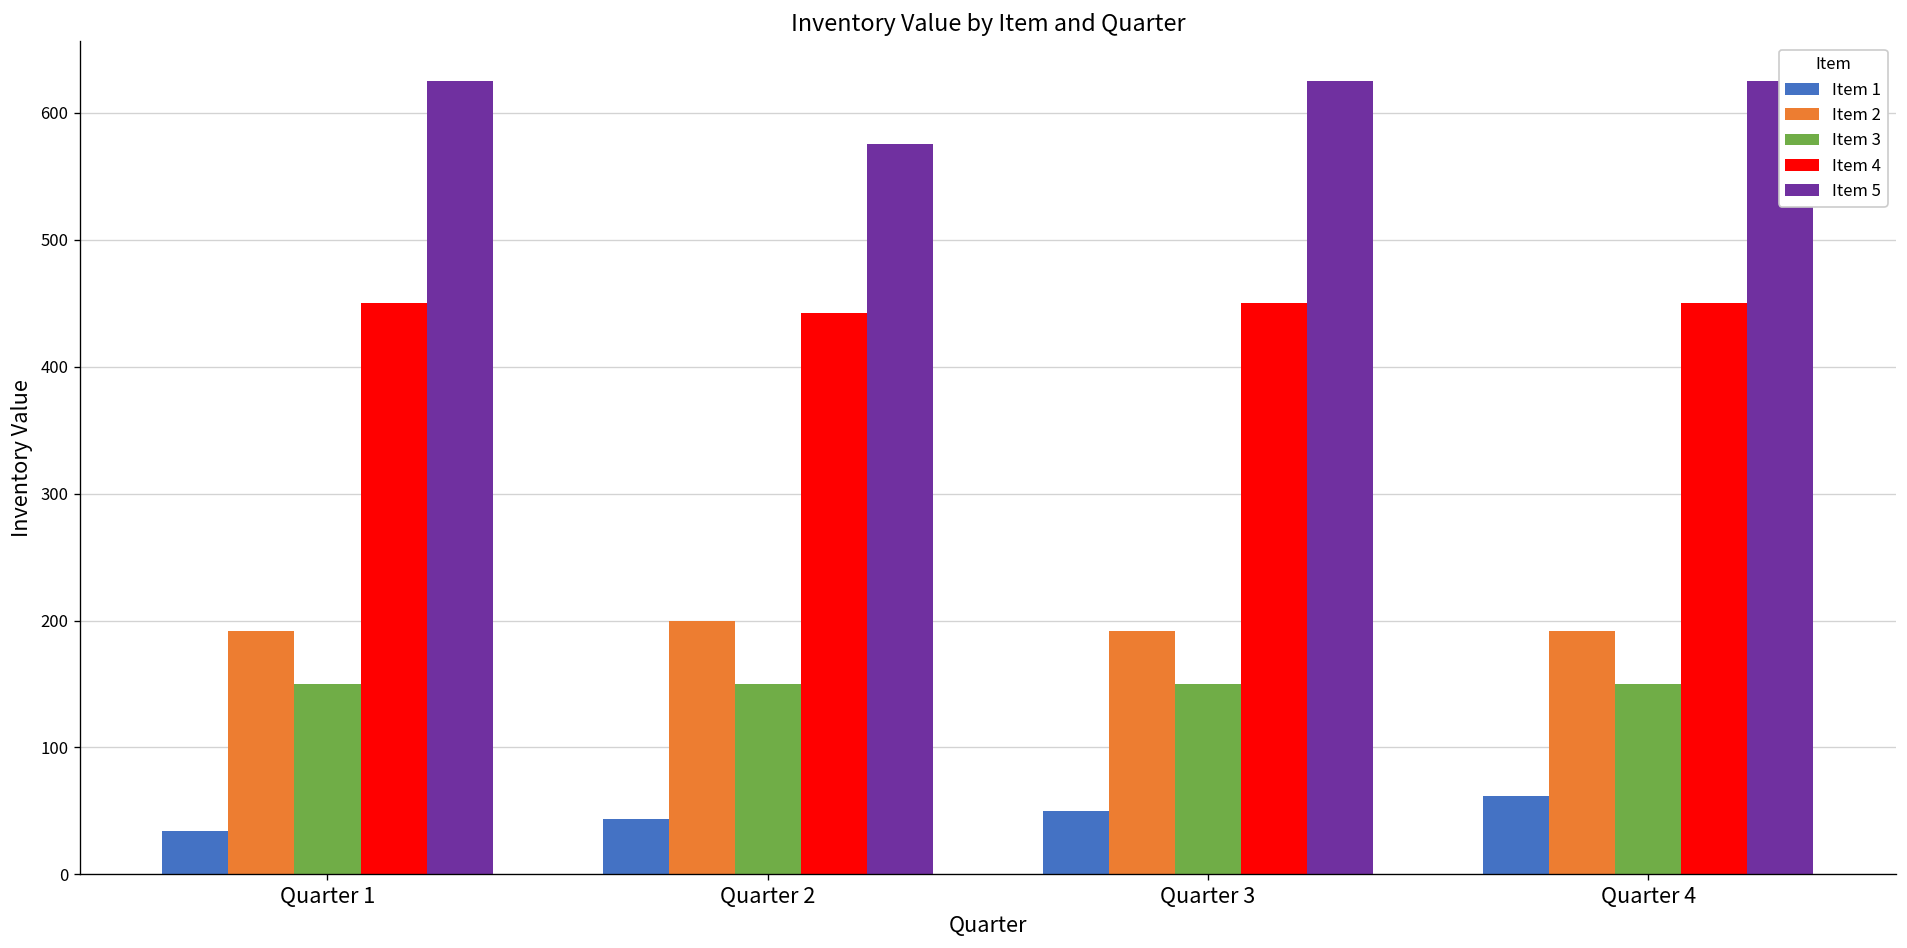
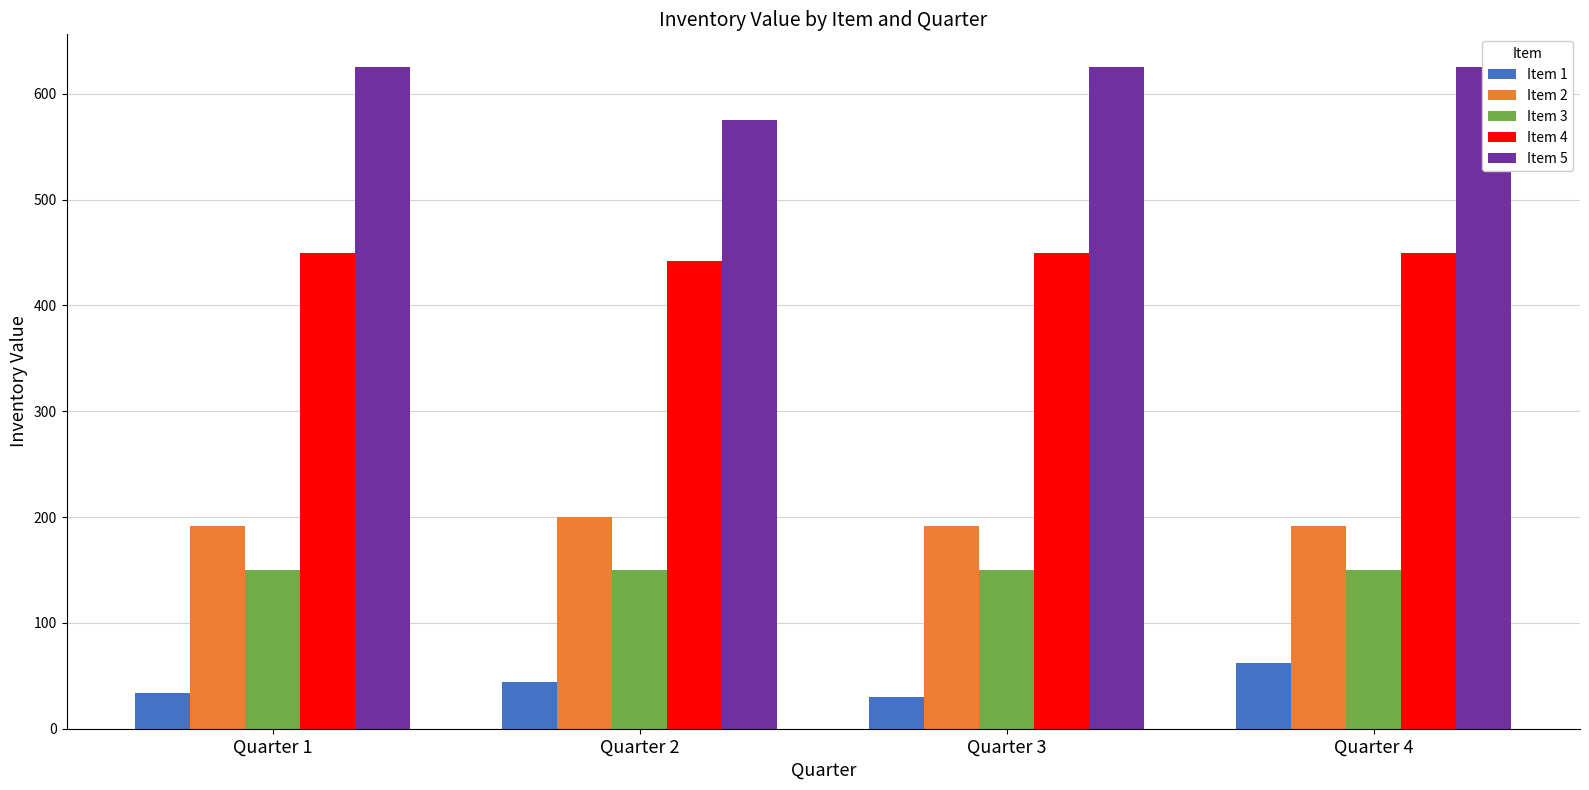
Item 1, Quarter 3: 50 -> 30
